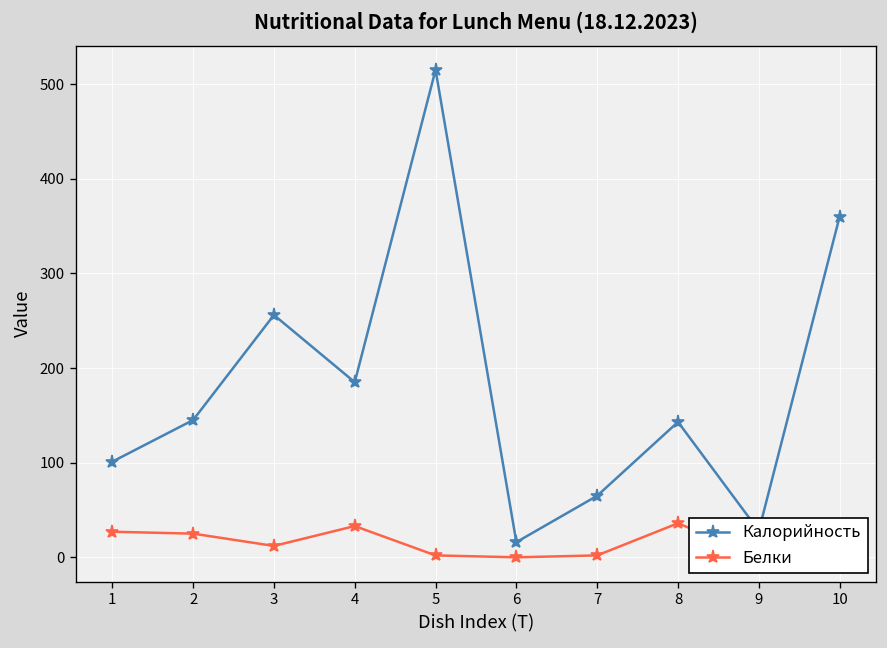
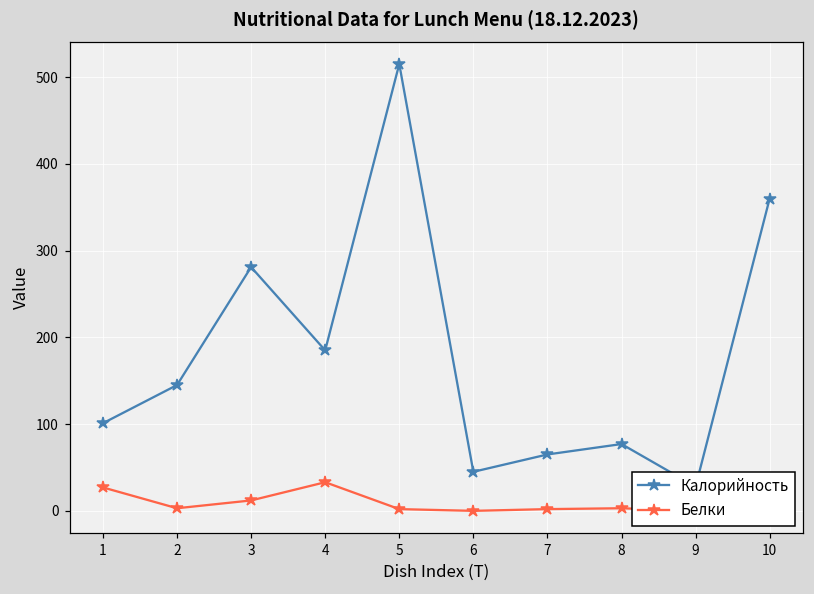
Белки, 2: 30 -> 0
Калорийность, 3: 260 -> 280
Калорийность, 6: 20 -> 50
Калорийность, 8: 140 -> 80
Белки, 8: 40 -> 0
